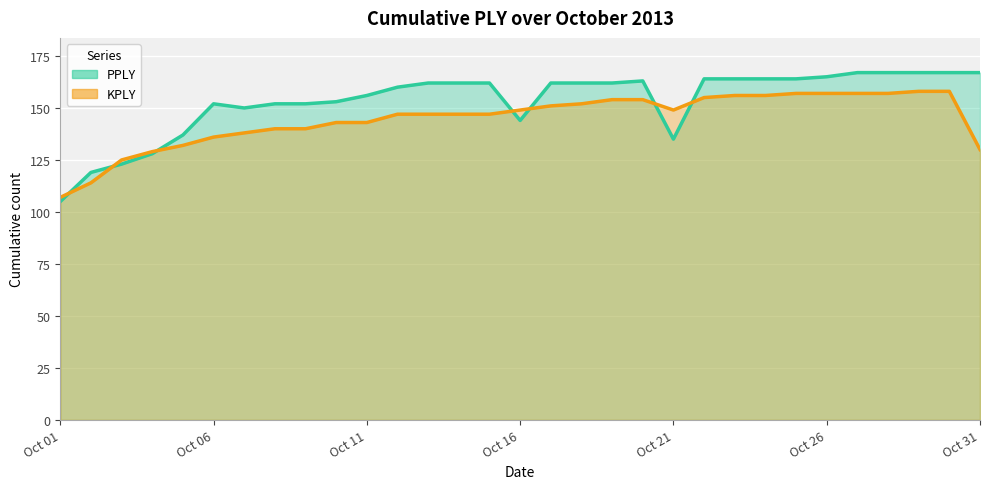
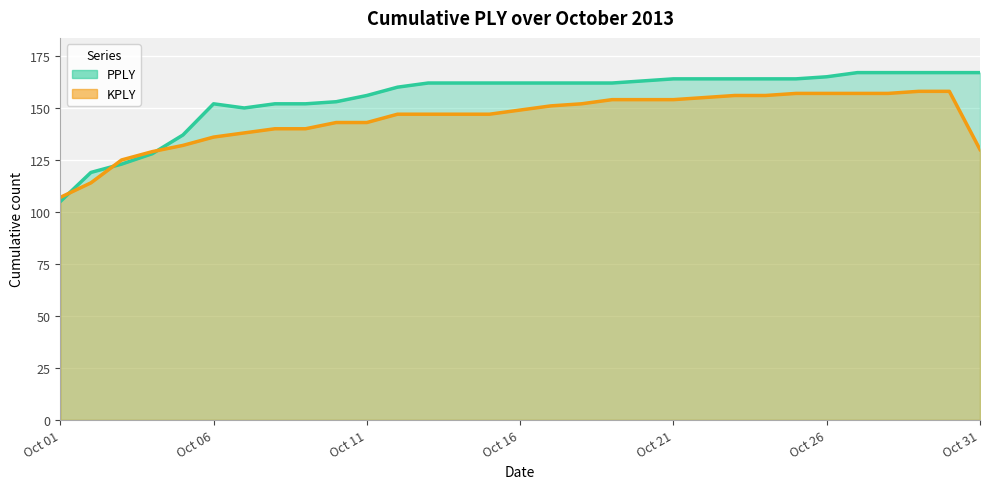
PPLY, Oct 16: 144 -> 162
PPLY, Oct 21: 135 -> 164
KPLY, Oct 21: 149 -> 154
